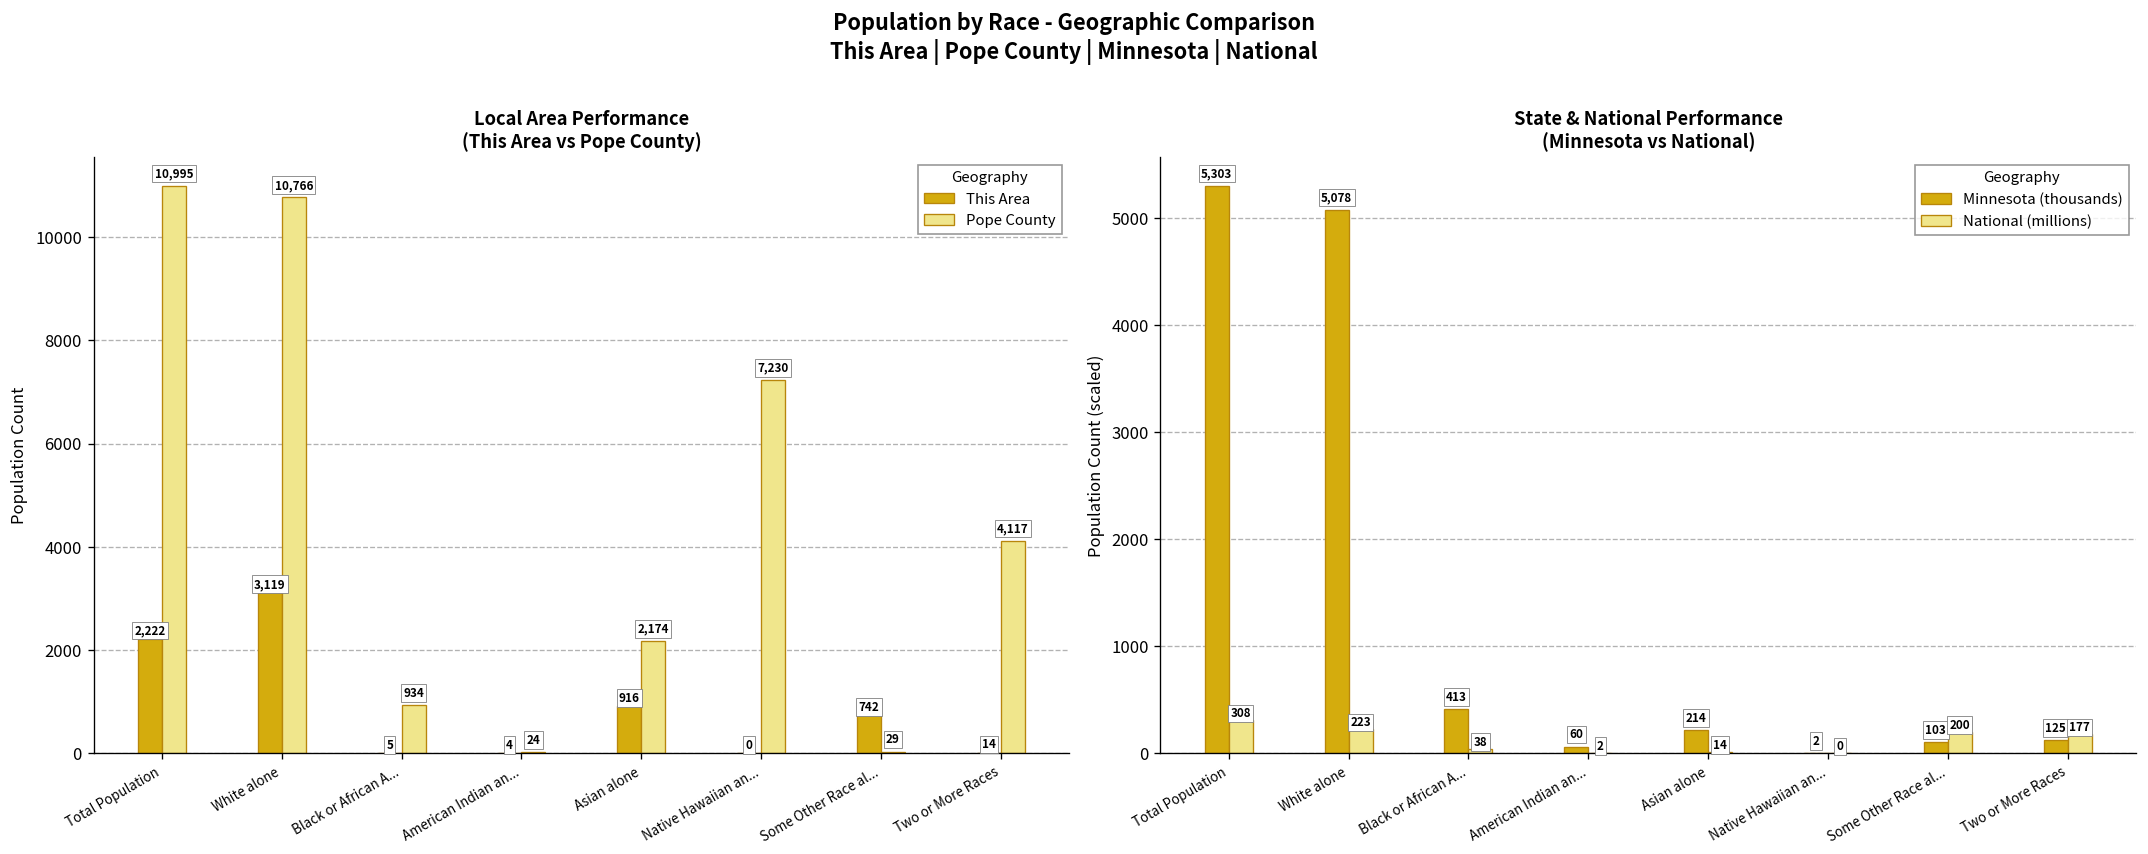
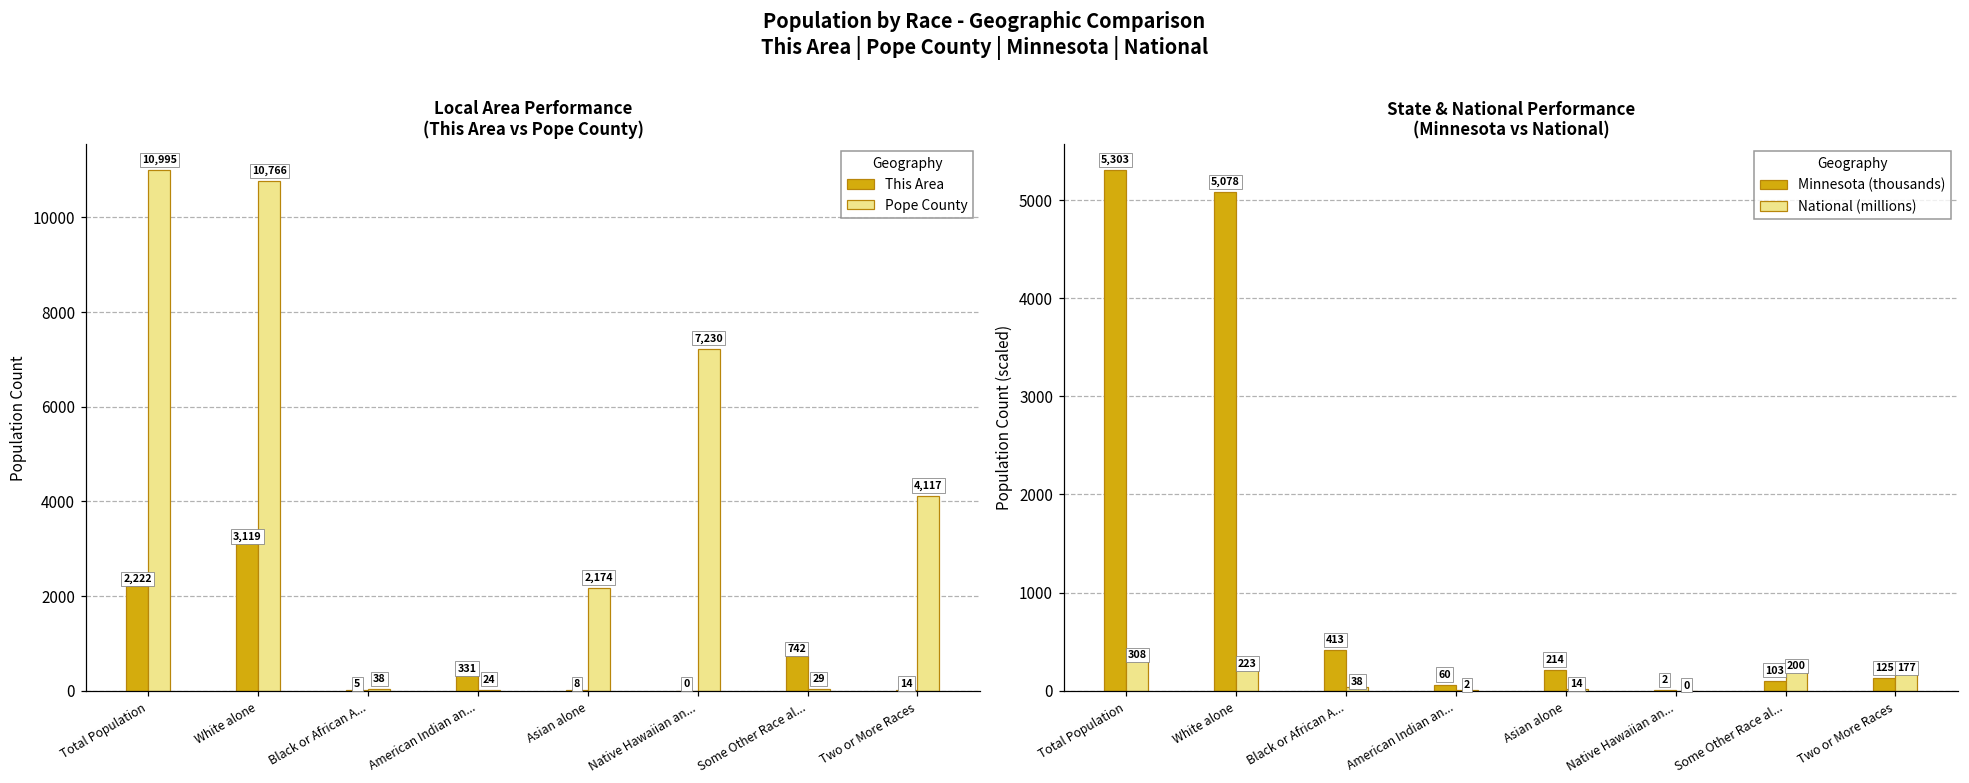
Local Area Performance (This Area vs Pope County), Pope County, Black or African A...: 934 -> 38
Local Area Performance (This Area vs Pope County), This Area, American Indian an...: 4 -> 331
Local Area Performance (This Area vs Pope County), This Area, Asian alone: 916 -> 8
